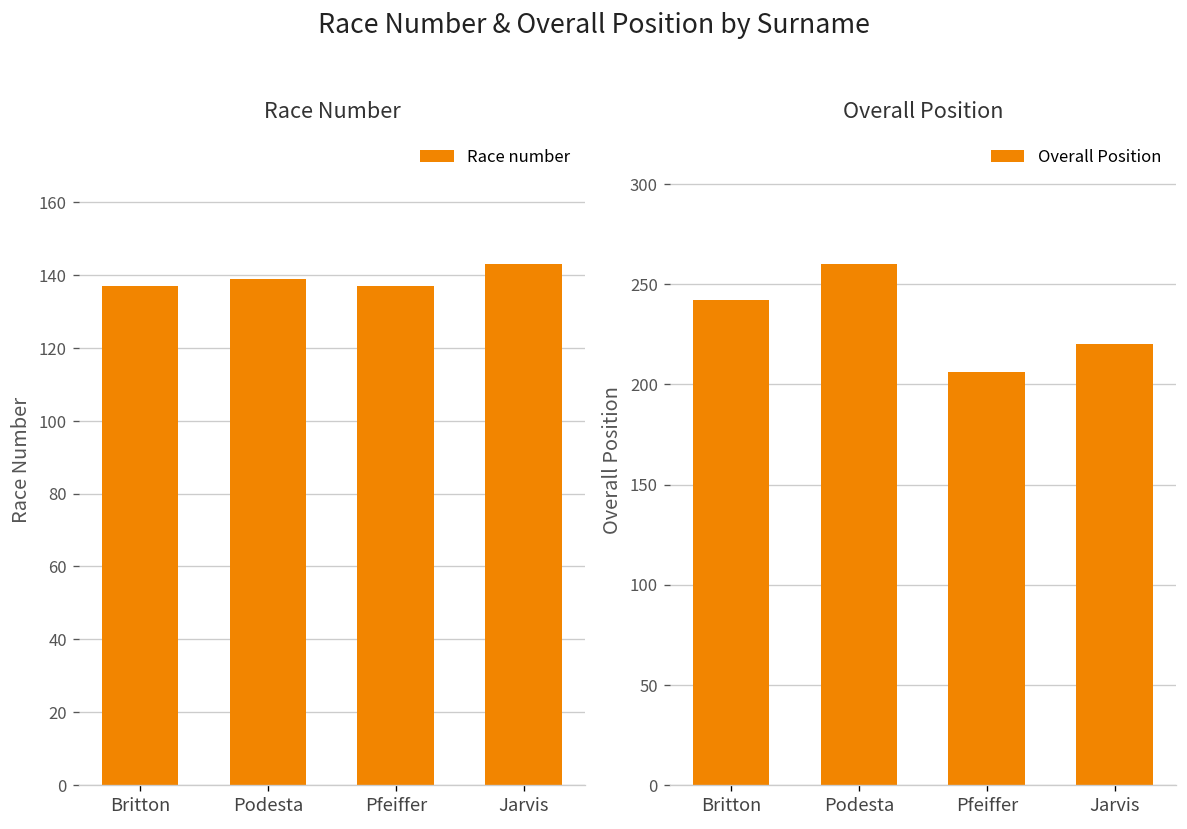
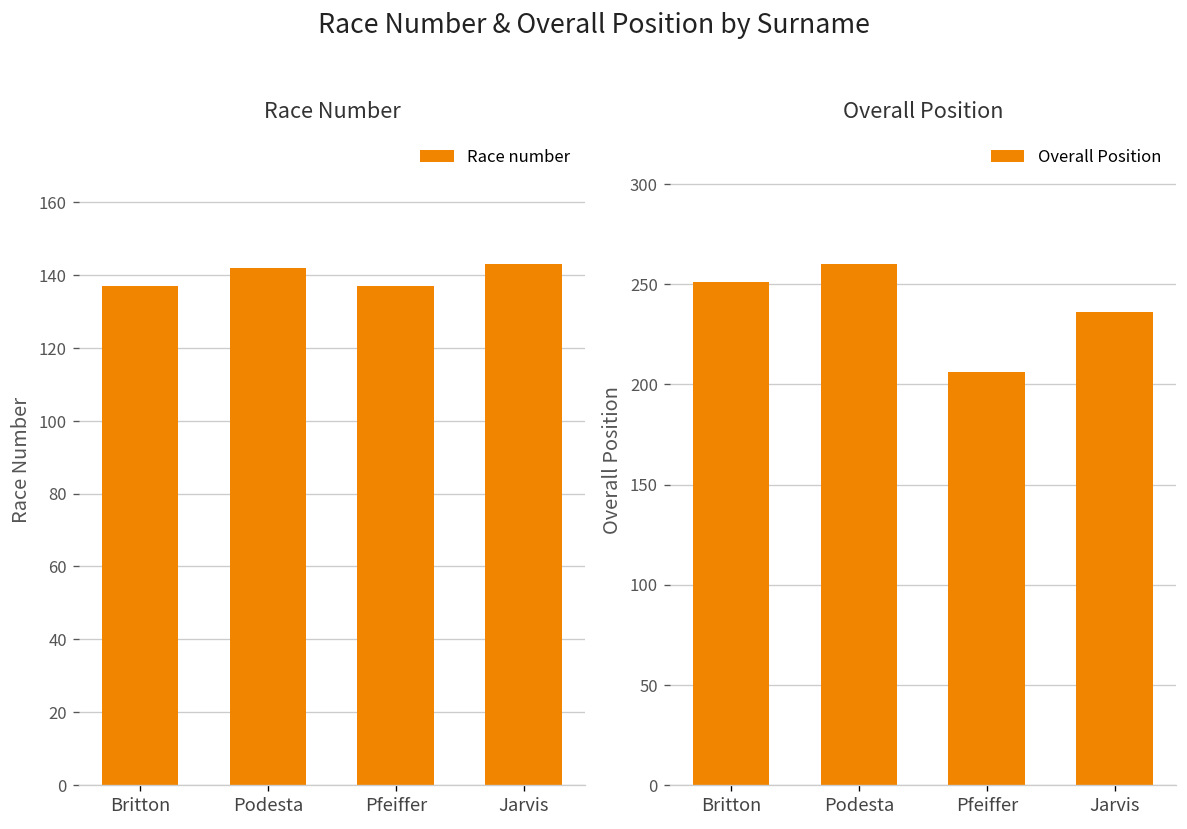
Race Number, Podesta: 139 -> 142
Overall Position, Britton: 242 -> 251
Overall Position, Jarvis: 220 -> 236
